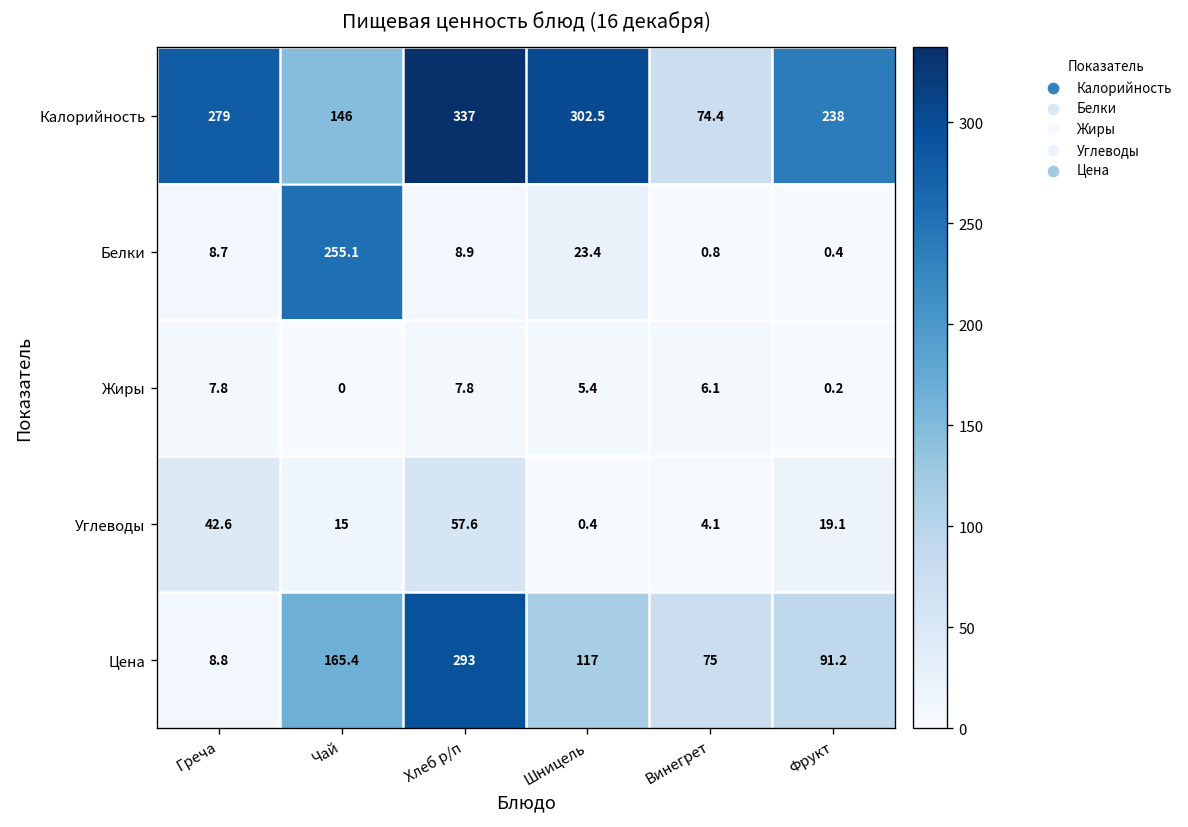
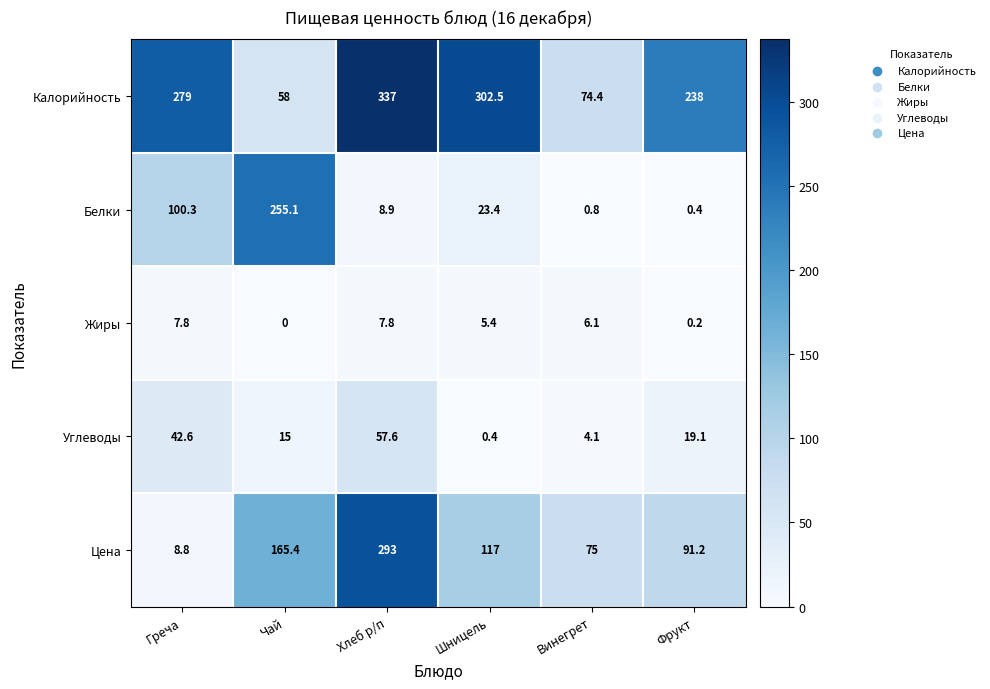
Калорийность, Чай: 146 -> 58
Белки, Греча: 8.7 -> 100.3
